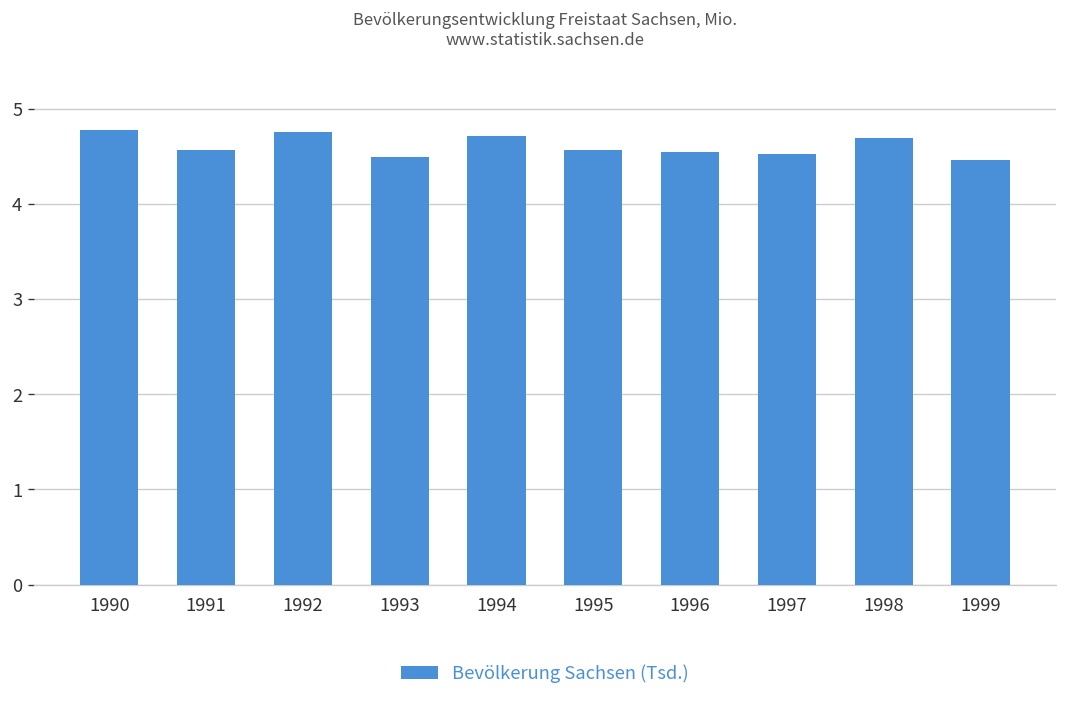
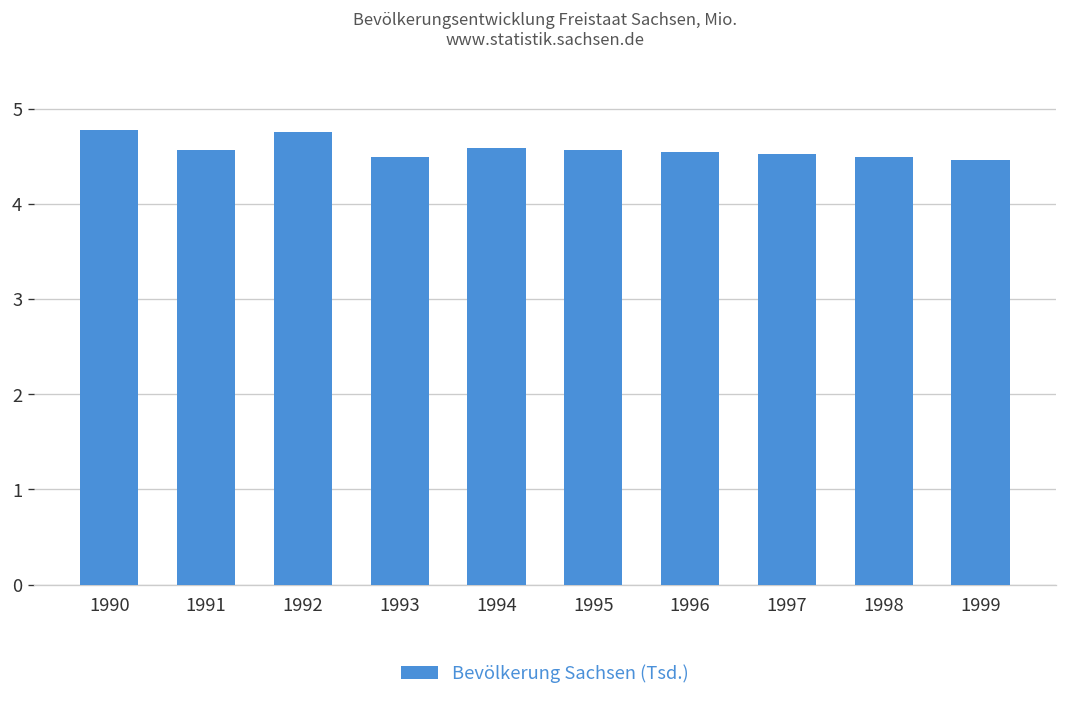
1994: 4.7 -> 4.6
1998: 4.7 -> 4.5
